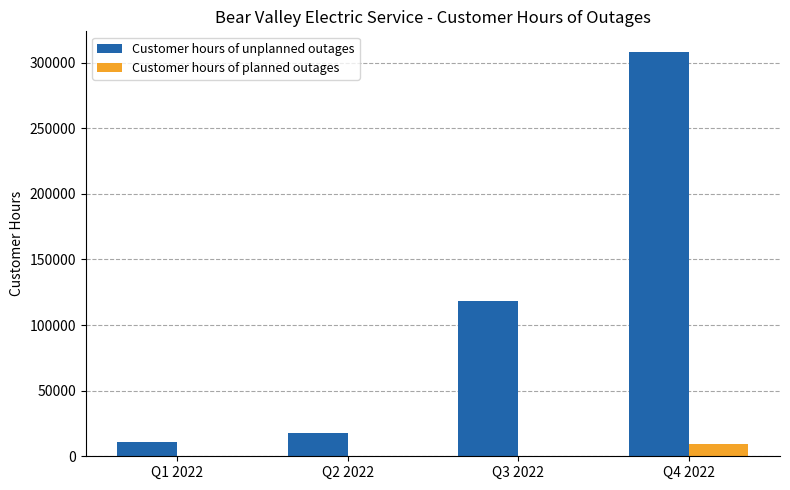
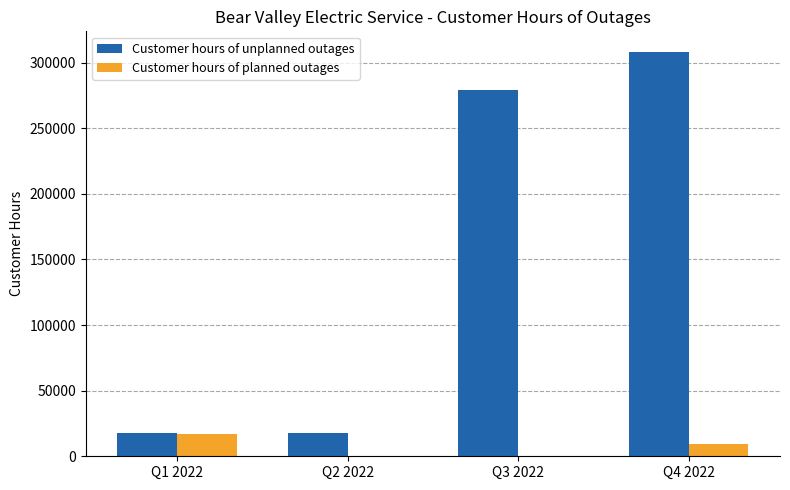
Customer hours of unplanned outages, Q1 2022: 11000 -> 18000
Customer hours of planned outages, Q1 2022: 0 -> 17000
Customer hours of unplanned outages, Q3 2022: 119000 -> 279000
